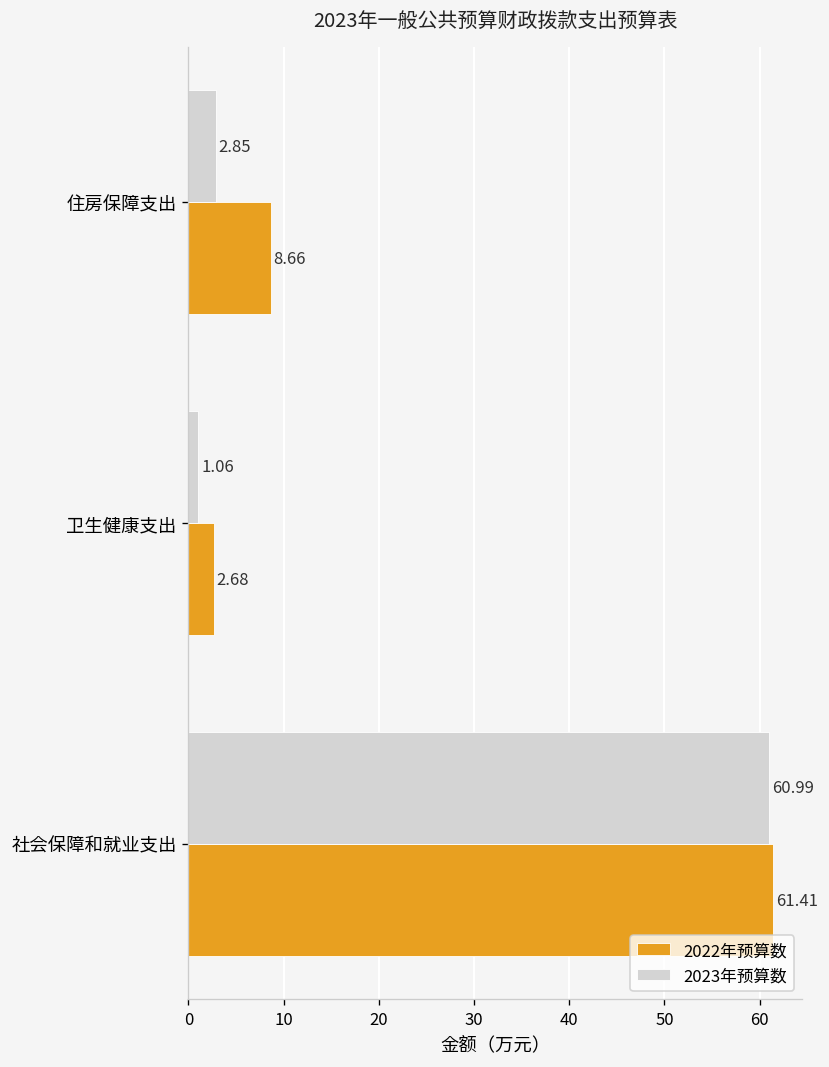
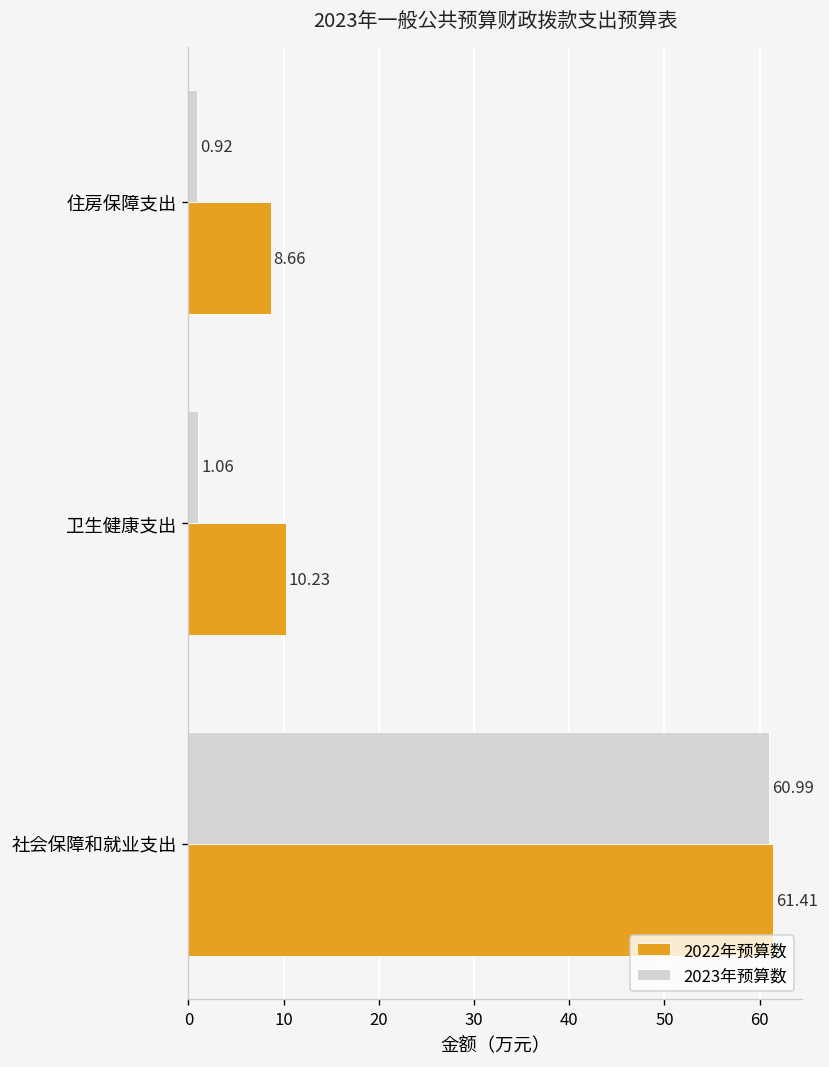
2023年预算数, 住房保障支出: 2.85 -> 0.92
2022年预算数, 卫生健康支出: 2.68 -> 10.23
